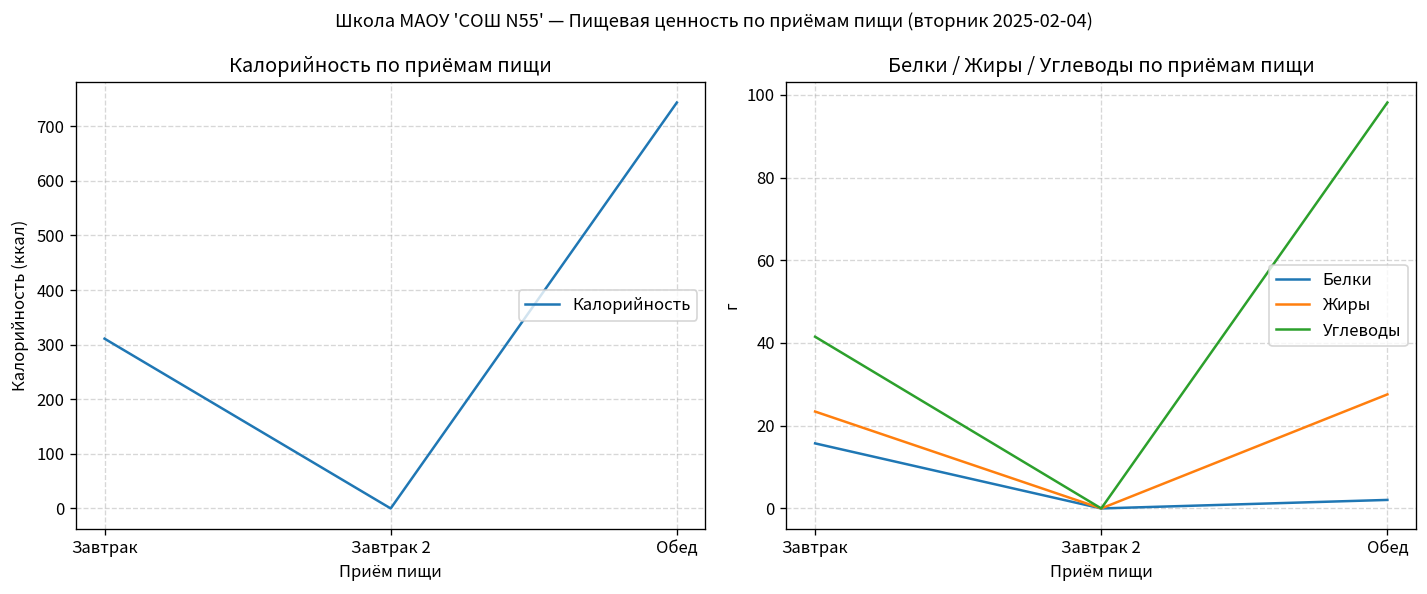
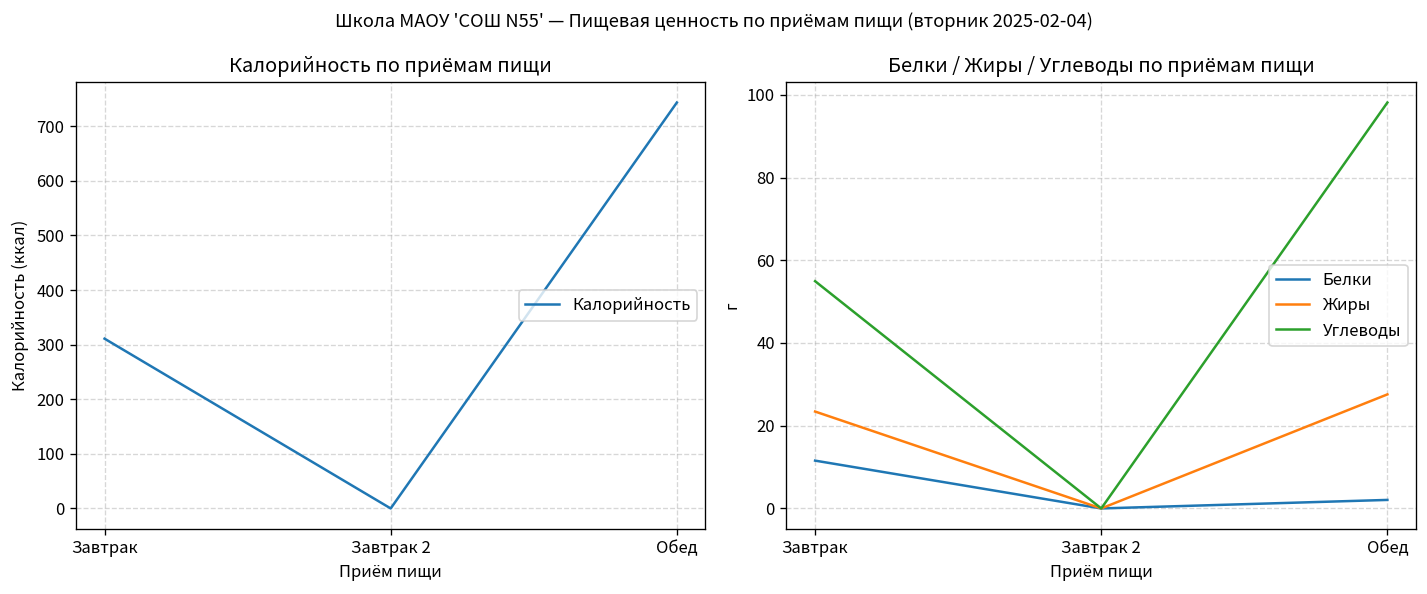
Белки / Жиры / Углеводы по приёмам пищи, Белки, Завтрак: 16 -> 12
Белки / Жиры / Углеводы по приёмам пищи, Углеводы, Завтрак: 42 -> 55
